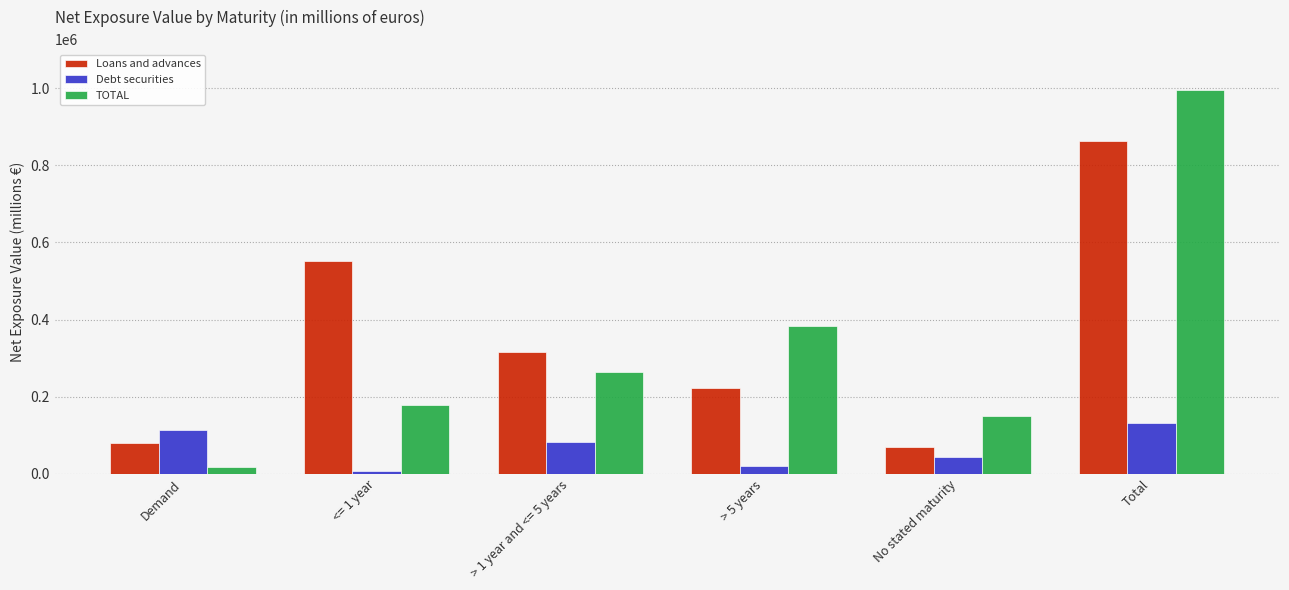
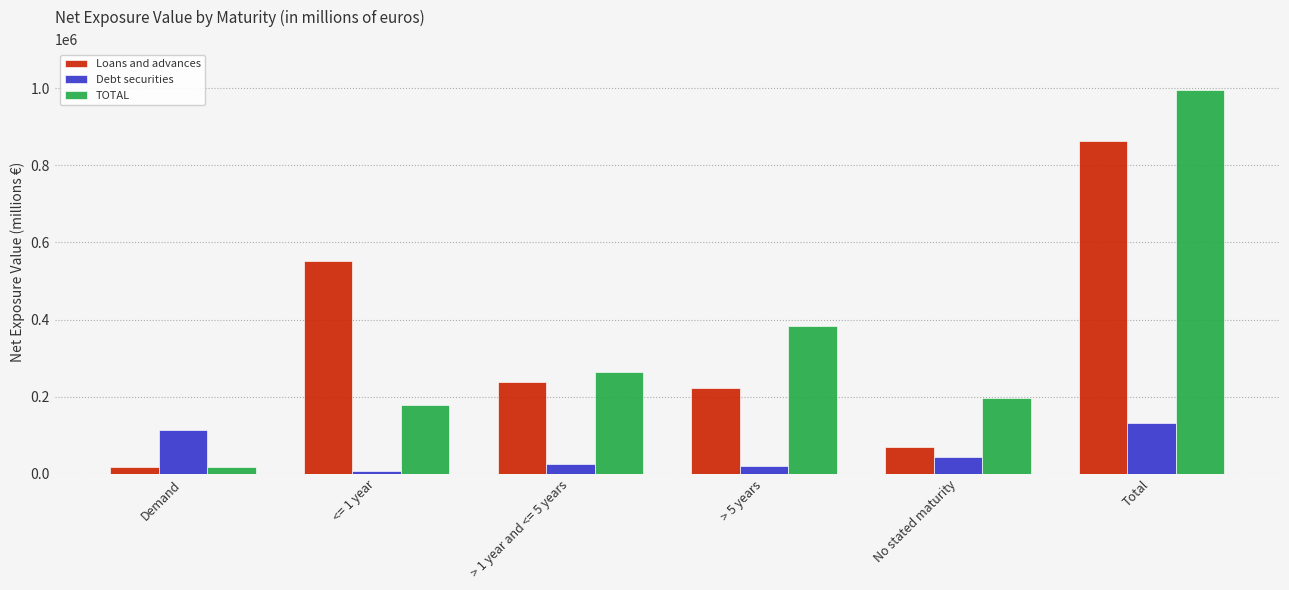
Loans and advances, Demand: 80000 -> 20000
Loans and advances, > 1 year and <= 5 years: 310000 -> 240000
Debt securities, > 1 year and <= 5 years: 80000 -> 30000
TOTAL, No stated maturity: 150000 -> 200000
